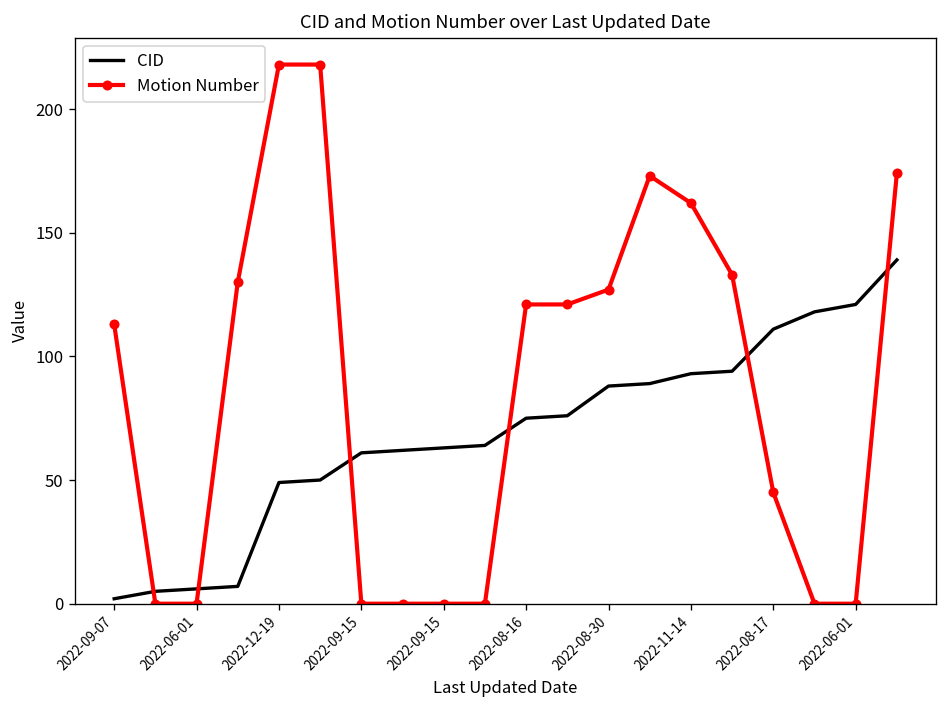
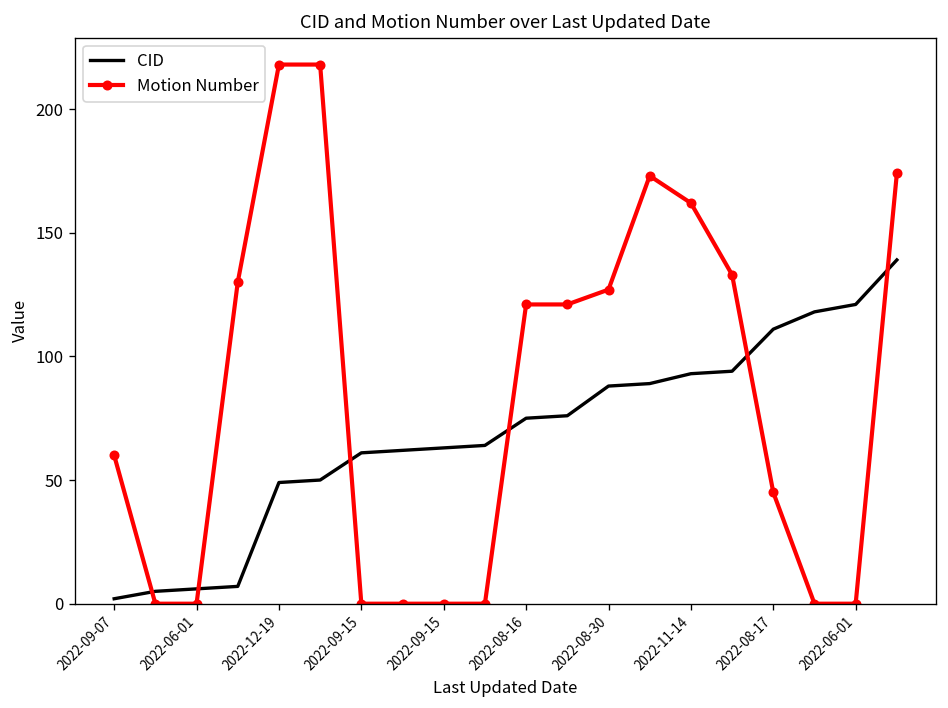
Motion Number, 2022-09-07: 113 -> 60
